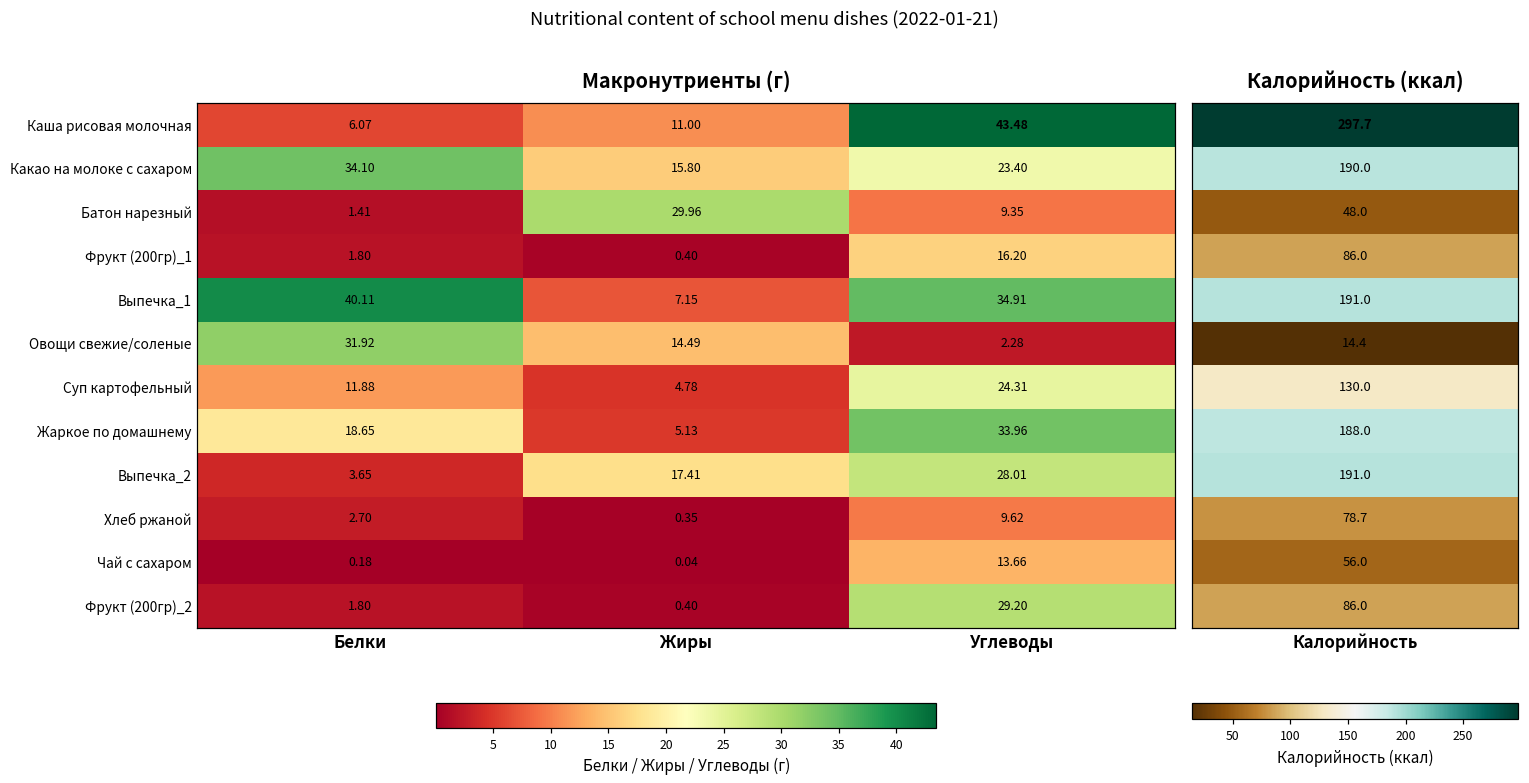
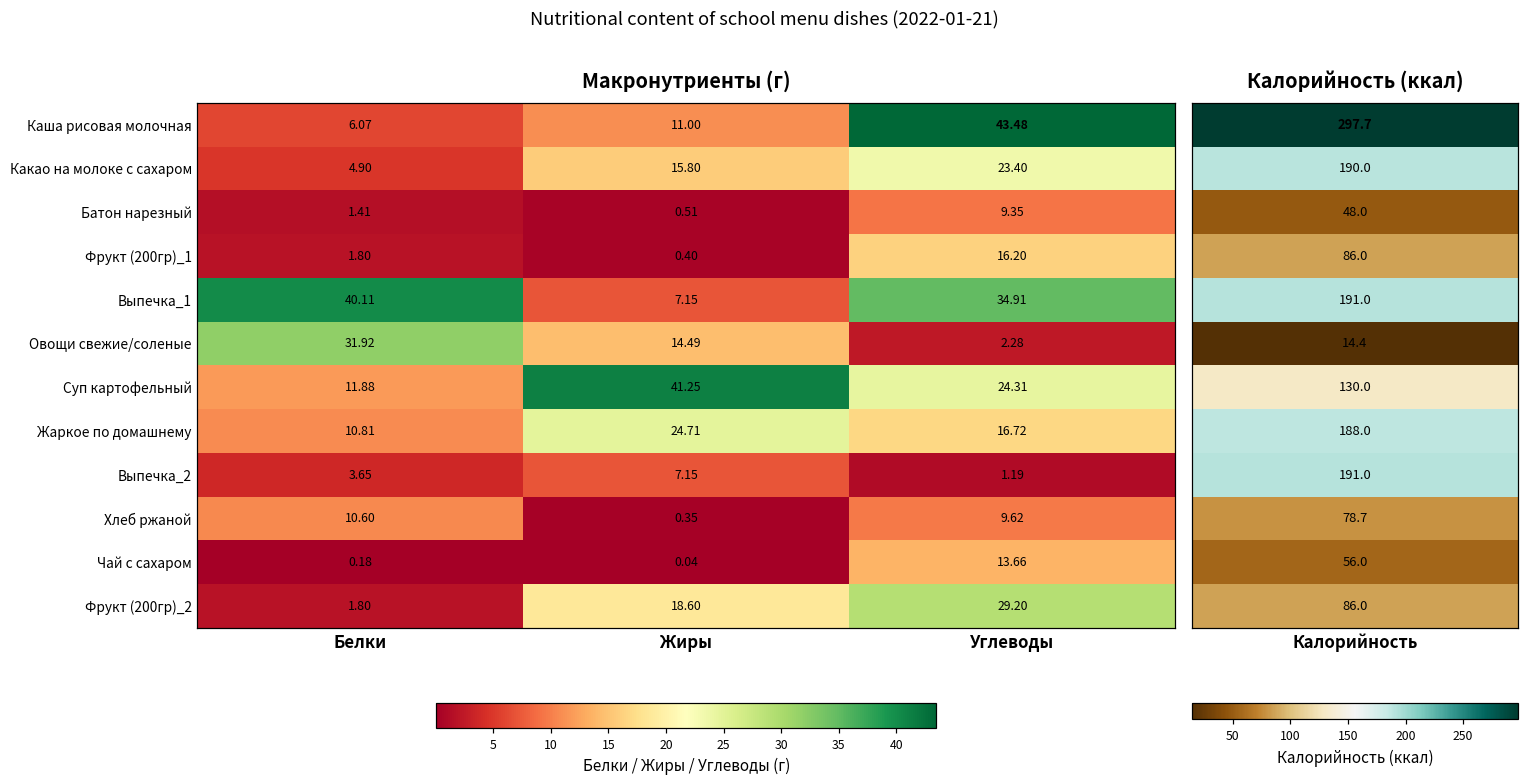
Макронутриенты (г), Какао на молоке с сахаром, Белки: 34.10 -> 4.90
Макронутриенты (г), Батон нарезный, Жиры: 29.96 -> 0.51
Макронутриенты (г), Суп картофельный, Жиры: 4.78 -> 41.25
Макронутриенты (г), Жаркое по домашнему, Белки: 18.65 -> 10.81
Макронутриенты (г), Жаркое по домашнему, Жиры: 5.13 -> 24.71
Макронутриенты (г), Жаркое по домашнему, Углеводы: 33.96 -> 16.72
Макронутриенты (г), Выпечка_2, Жиры: 17.41 -> 7.15
Макронутриенты (г), Выпечка_2, Углеводы: 28.01 -> 1.19
Макронутриенты (г), Хлеб ржаной, Белки: 2.70 -> 10.60
Макронутриенты (г), Фрукт (200гр)_2, Жиры: 0.40 -> 18.60
